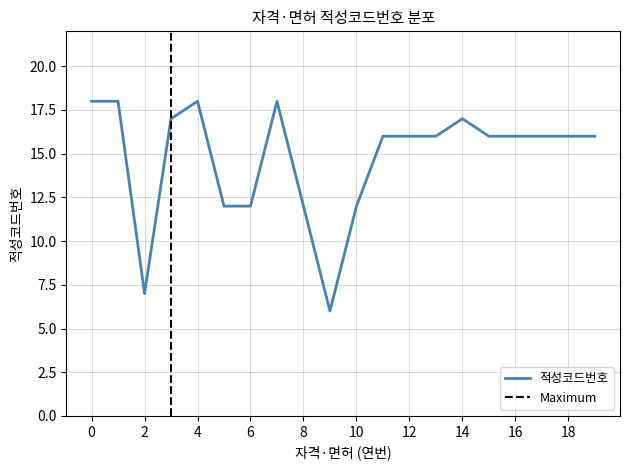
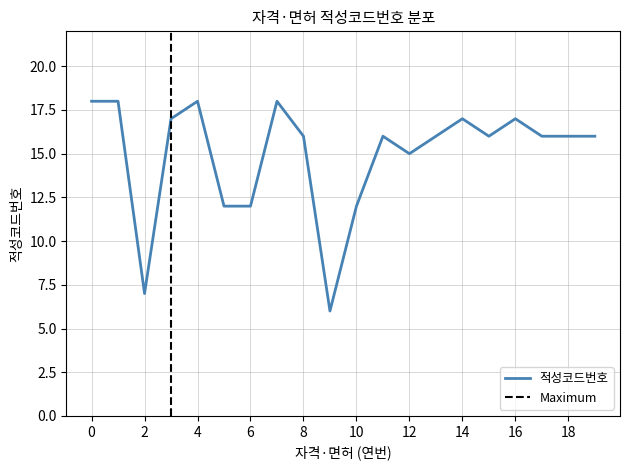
8: 12 -> 16
12: 16 -> 15
16: 16 -> 17
